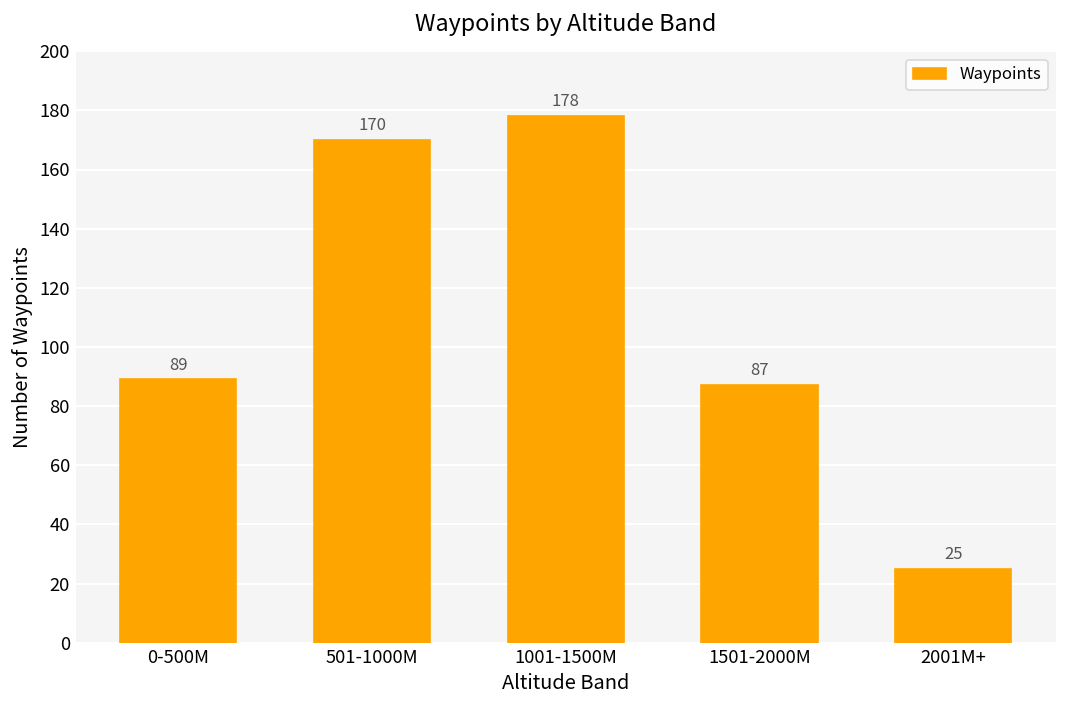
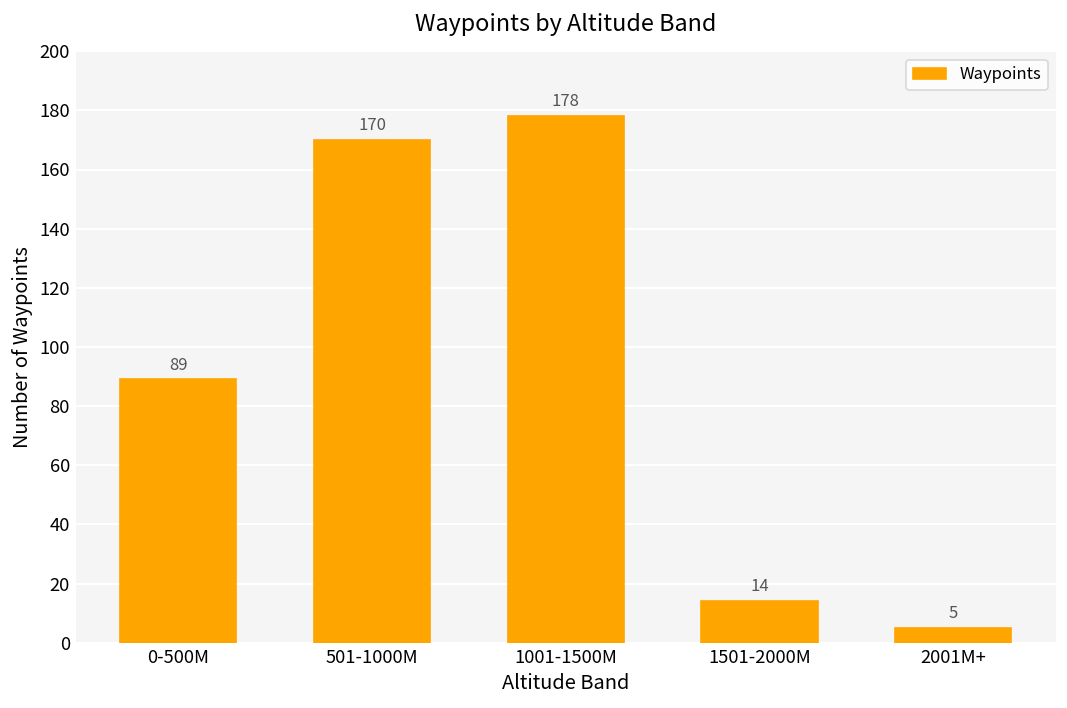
1501-2000M: 87 -> 14
2001M+: 25 -> 5
